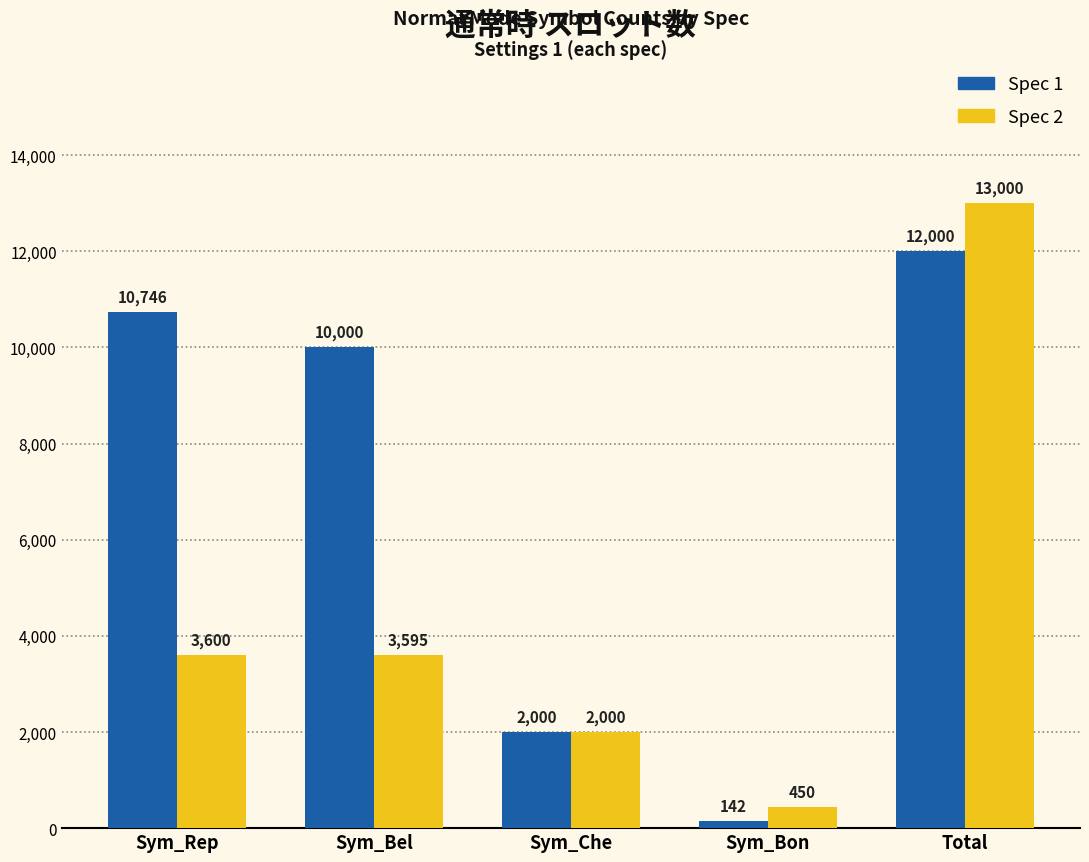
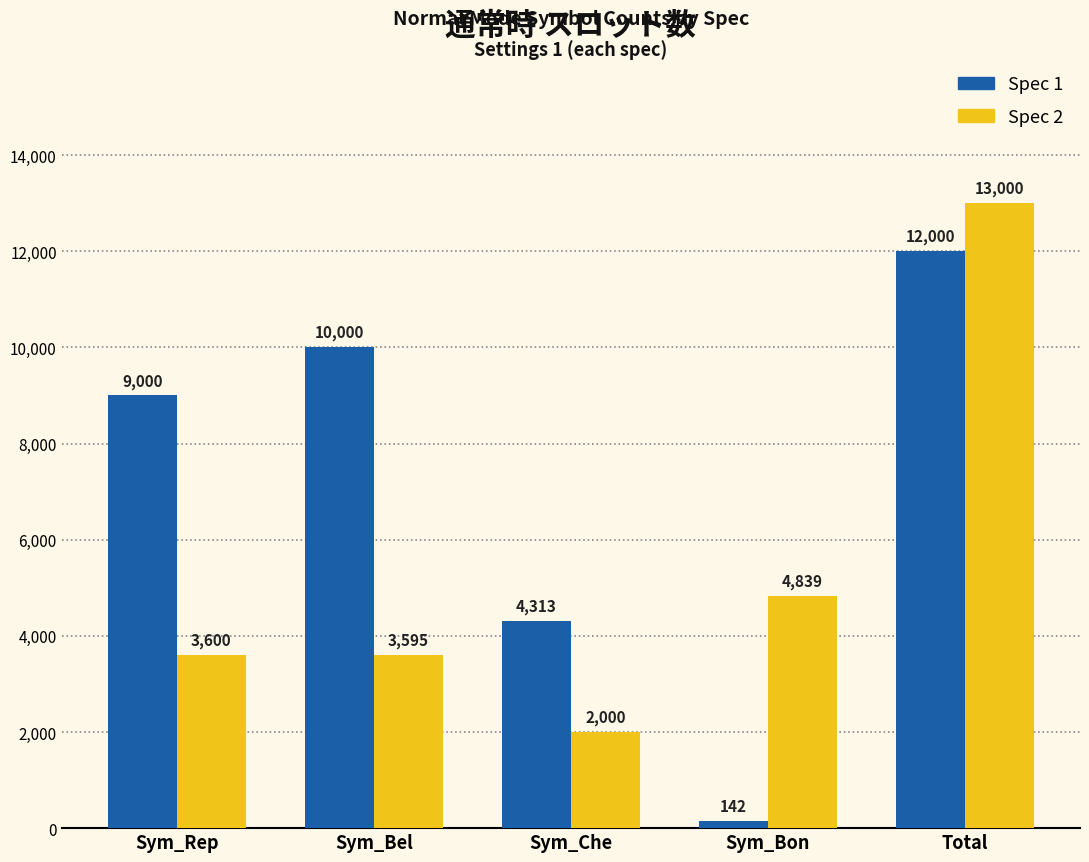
Spec 1, Sym_Rep: 10,746 -> 9,000
Spec 1, Sym_Che: 2,000 -> 4,313
Spec 2, Sym_Bon: 450 -> 4,839
